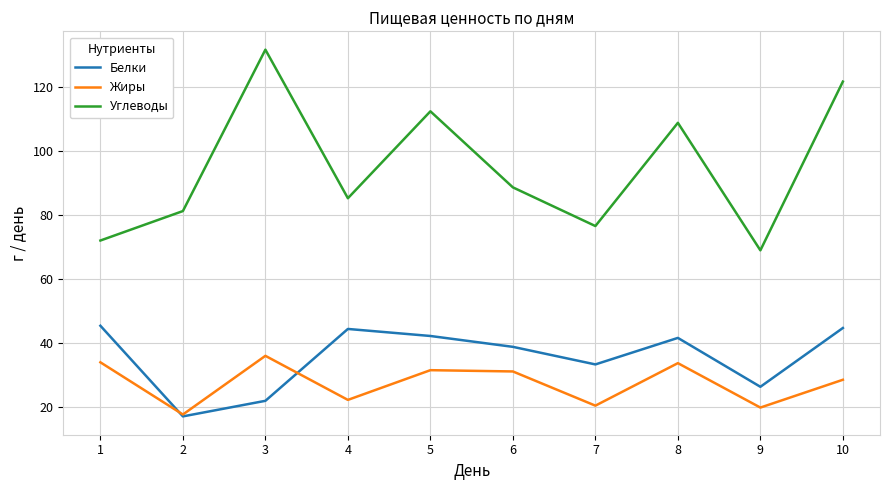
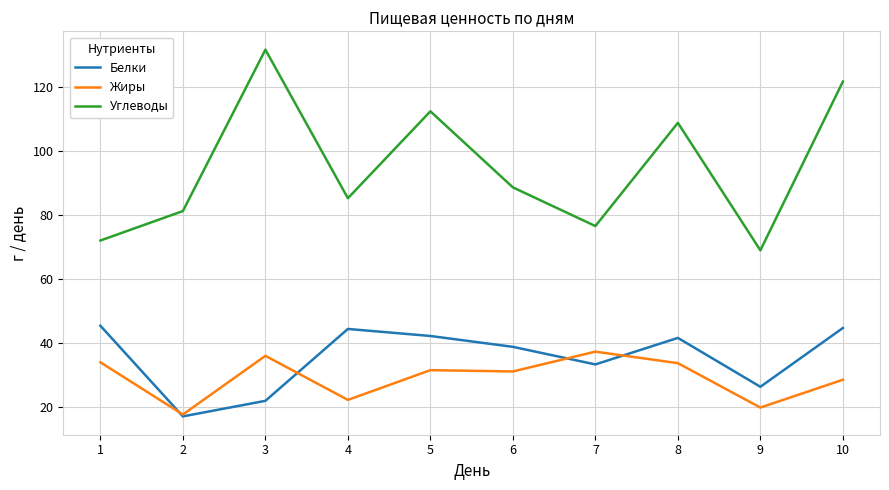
Жиры, 7: 20 -> 37
